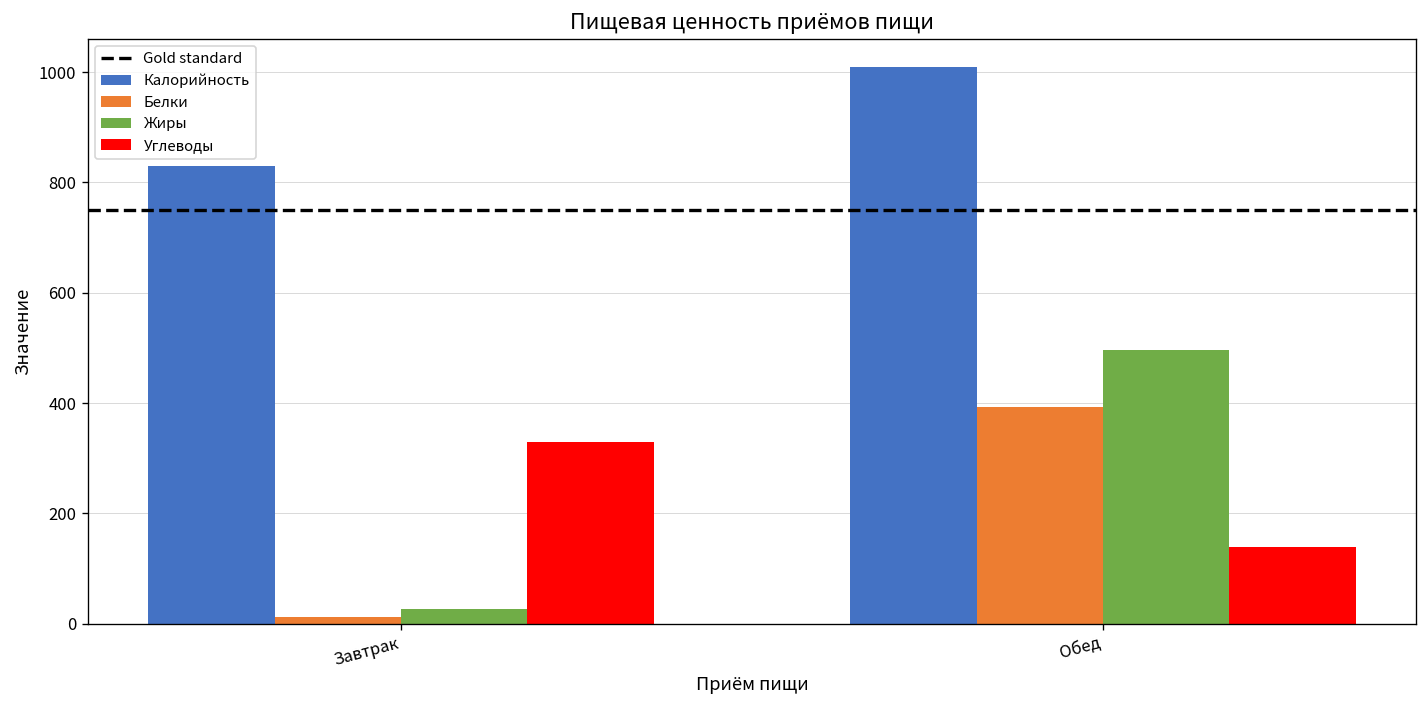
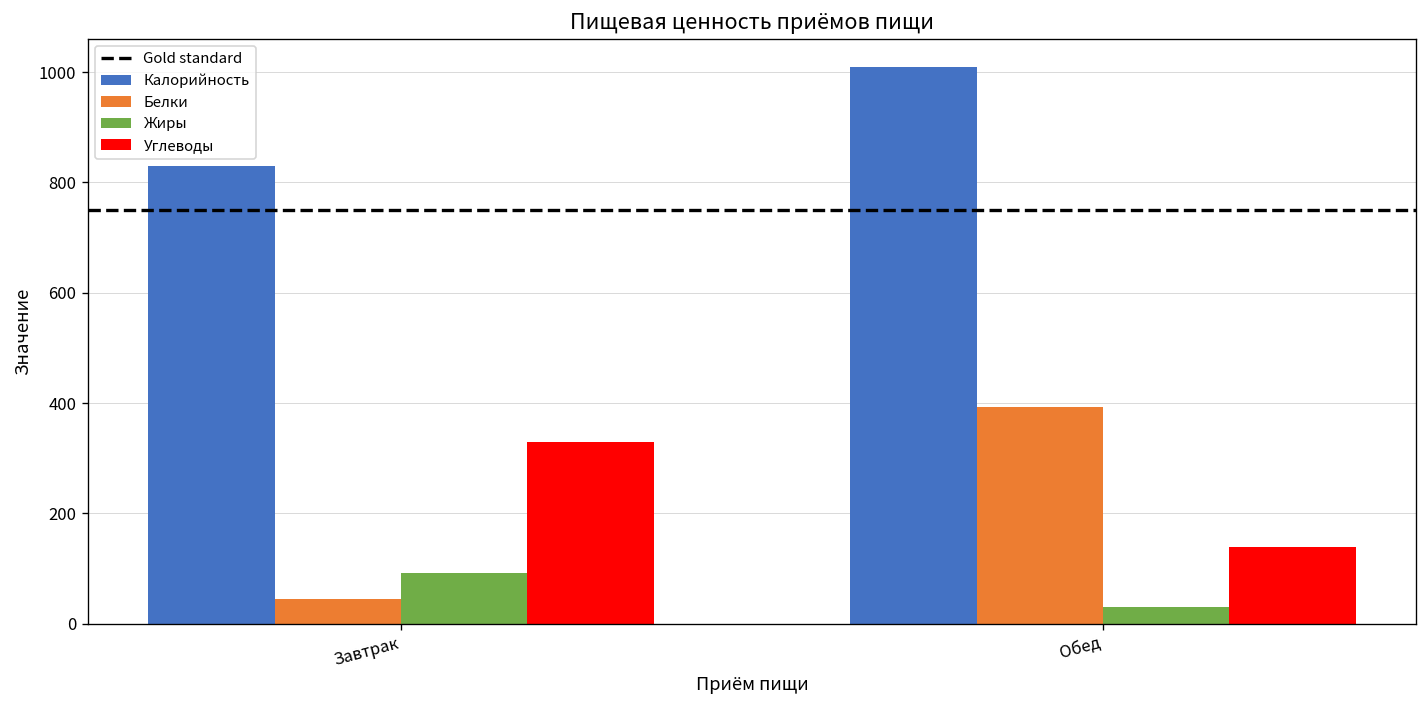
Белки, Завтрак: 10 -> 40
Жиры, Завтрак: 30 -> 90
Жиры, Обед: 500 -> 30
